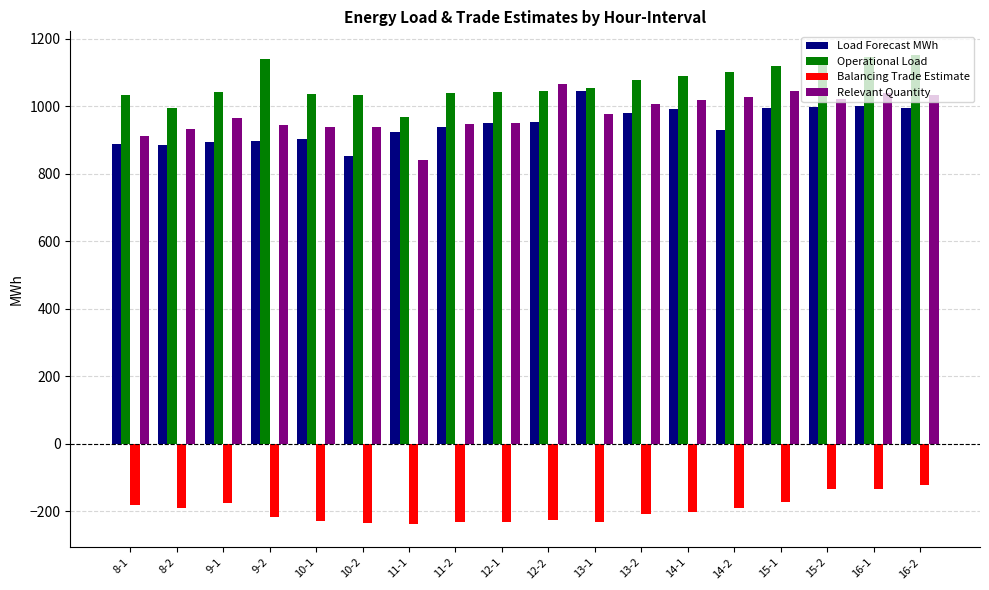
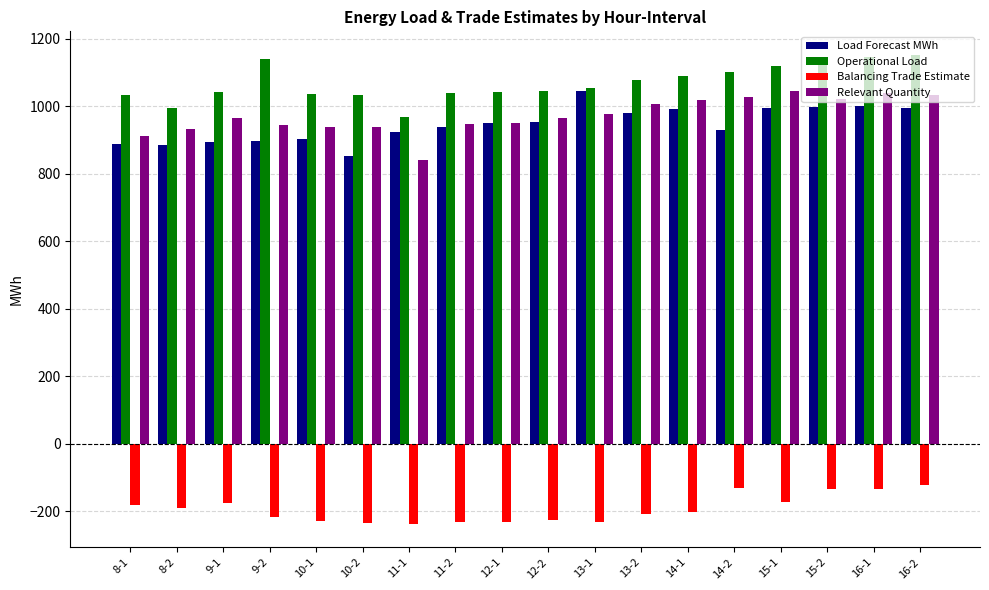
Relevant Quantity, 12-2: 1070 -> 970
Balancing Trade Estimate, 14-2: -190 -> -130
